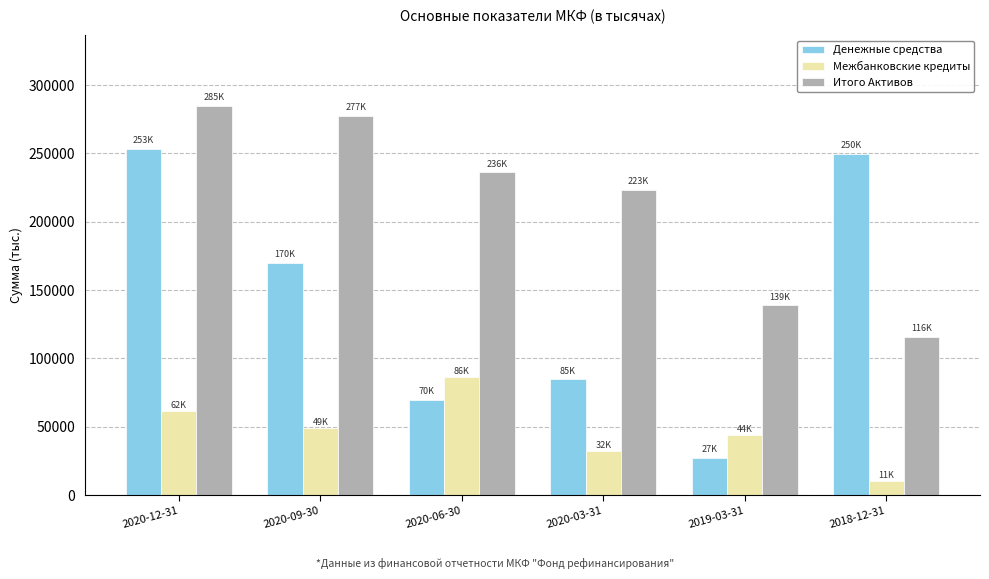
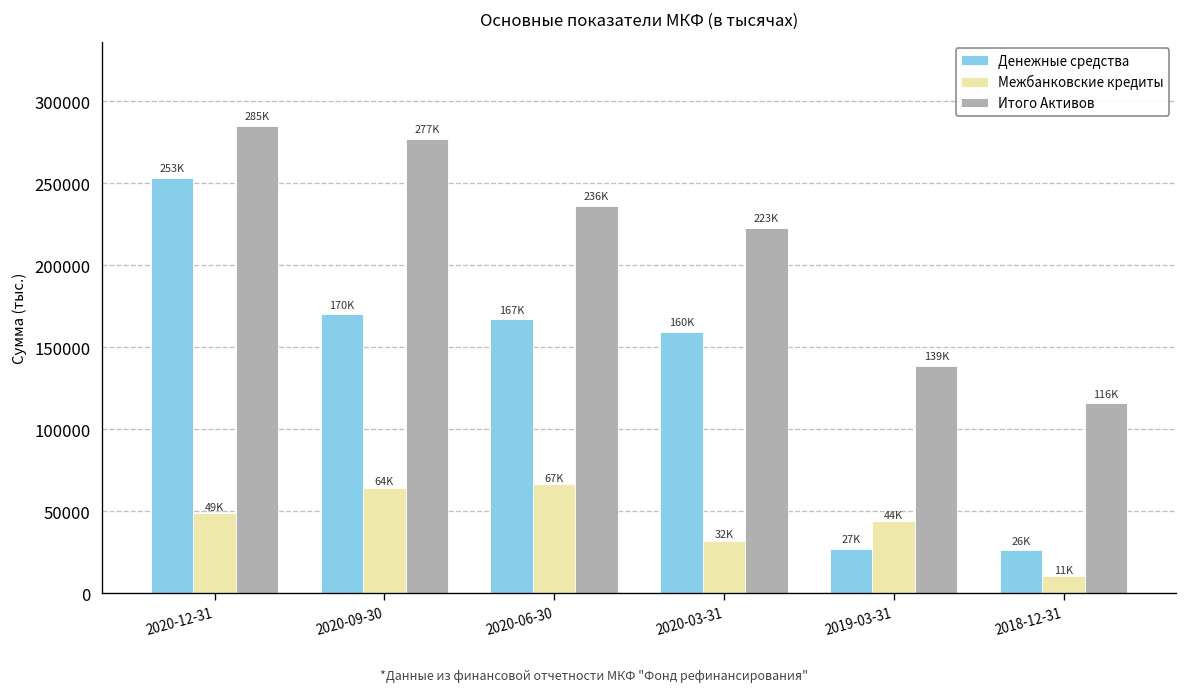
Межбанковские кредиты, 2020-12-31: 62K -> 49K
Межбанковские кредиты, 2020-09-30: 49K -> 64K
Денежные средства, 2020-06-30: 70K -> 167K
Межбанковские кредиты, 2020-06-30: 86K -> 67K
Денежные средства, 2020-03-31: 85K -> 160K
Денежные средства, 2018-12-31: 250K -> 26K
